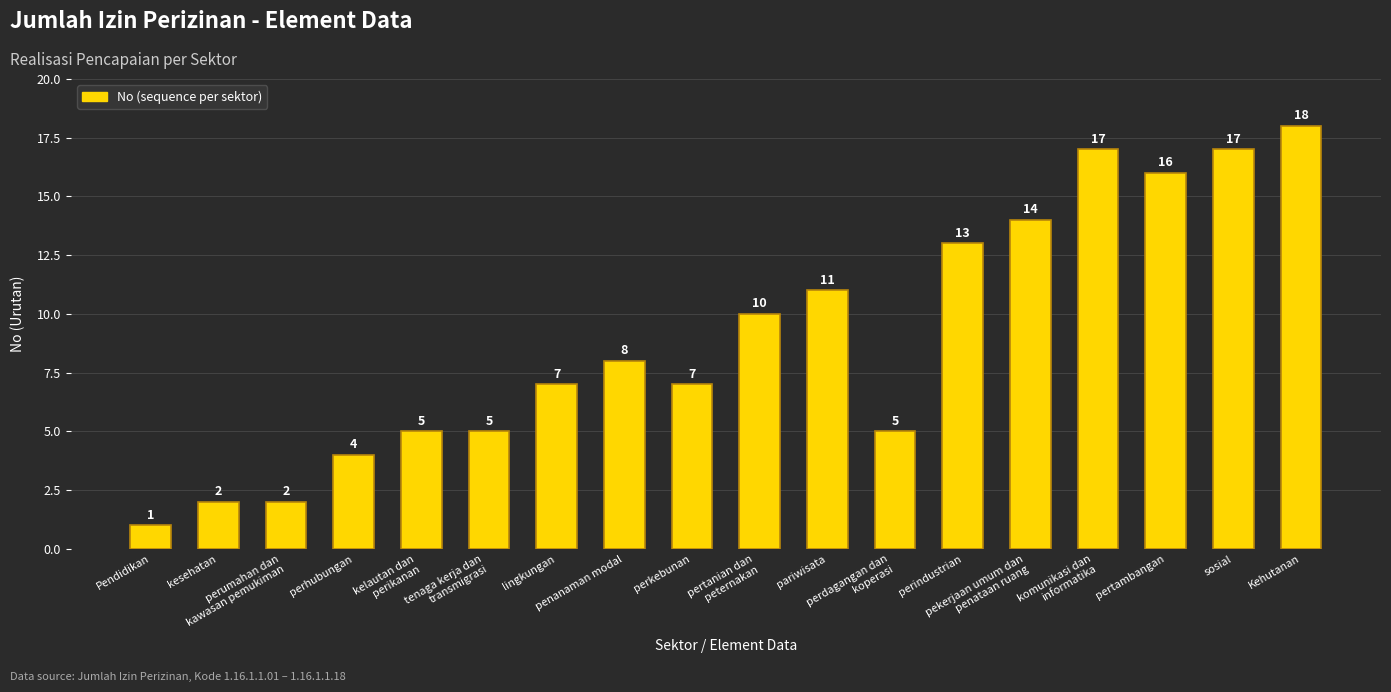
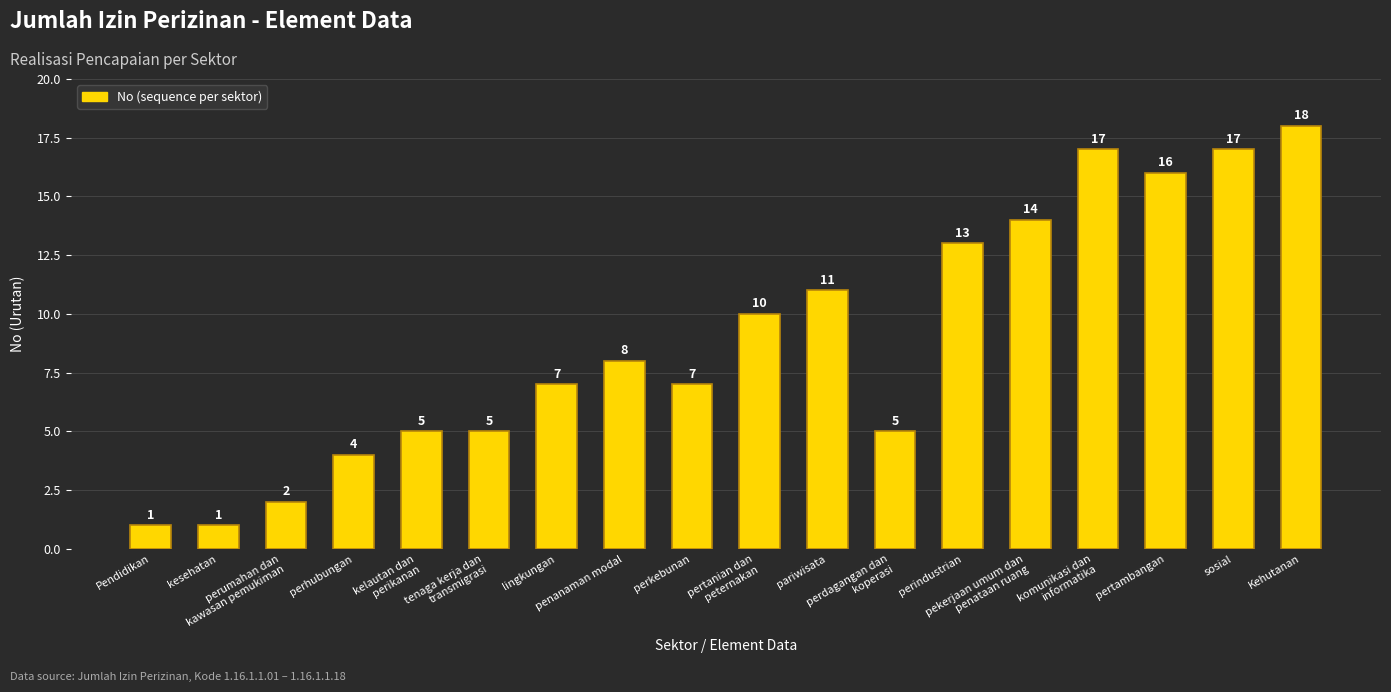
kesehatan: 2 -> 1
